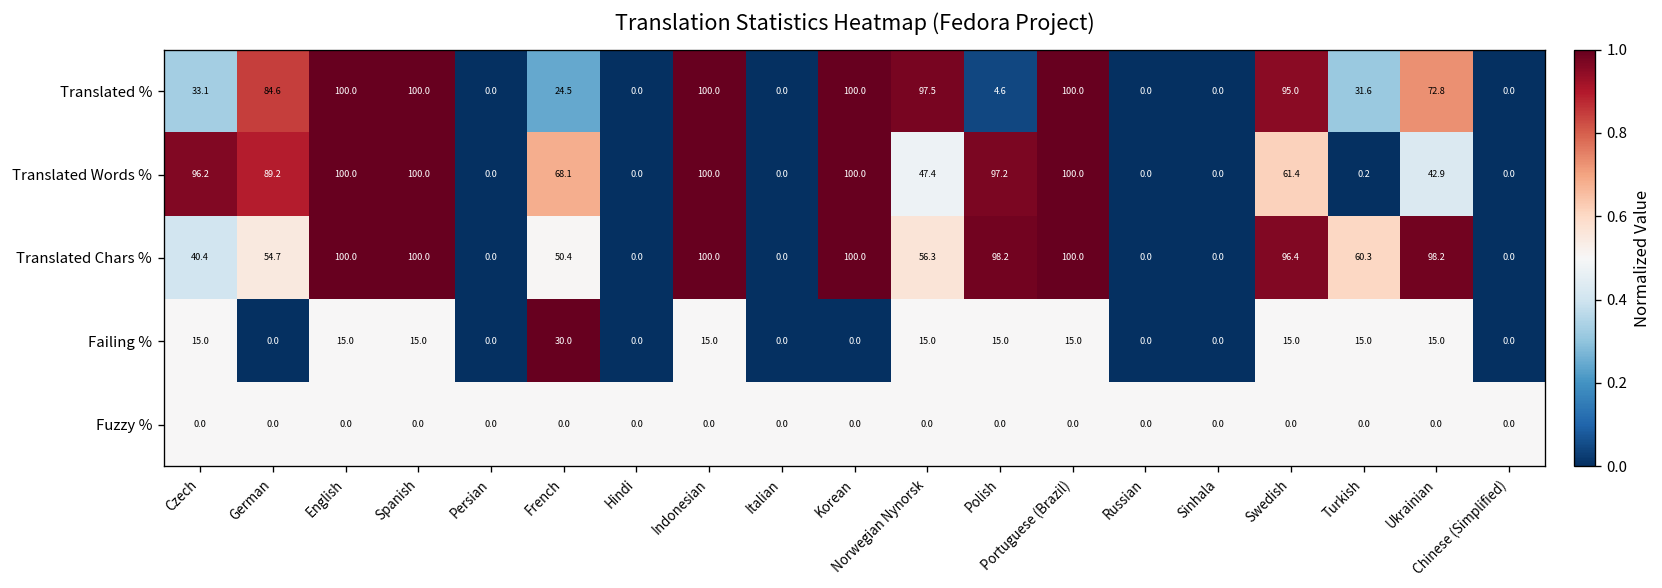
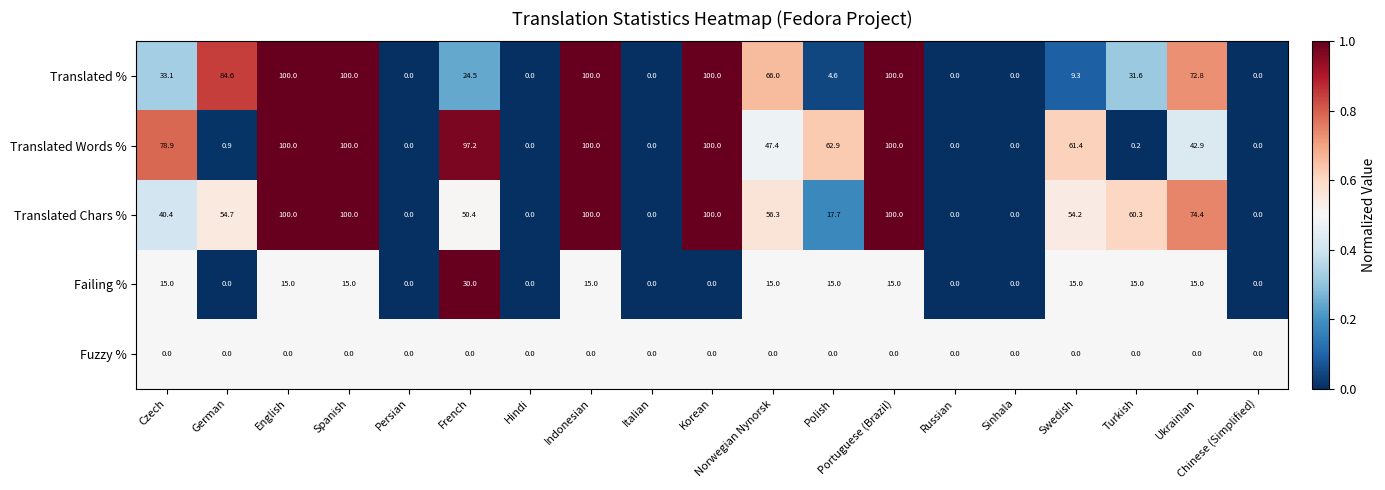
Translated %, Norwegian Nynorsk: 97.5 -> 66.0
Translated %, Swedish: 95.0 -> 9.3
Translated Words %, Czech: 96.2 -> 78.9
Translated Words %, German: 89.2 -> 0.9
Translated Words %, French: 68.1 -> 97.2
Translated Words %, Polish: 97.2 -> 62.9
Translated Chars %, Polish: 98.2 -> 17.7
Translated Chars %, Swedish: 96.4 -> 54.2
Translated Chars %, Ukrainian: 98.2 -> 74.4
